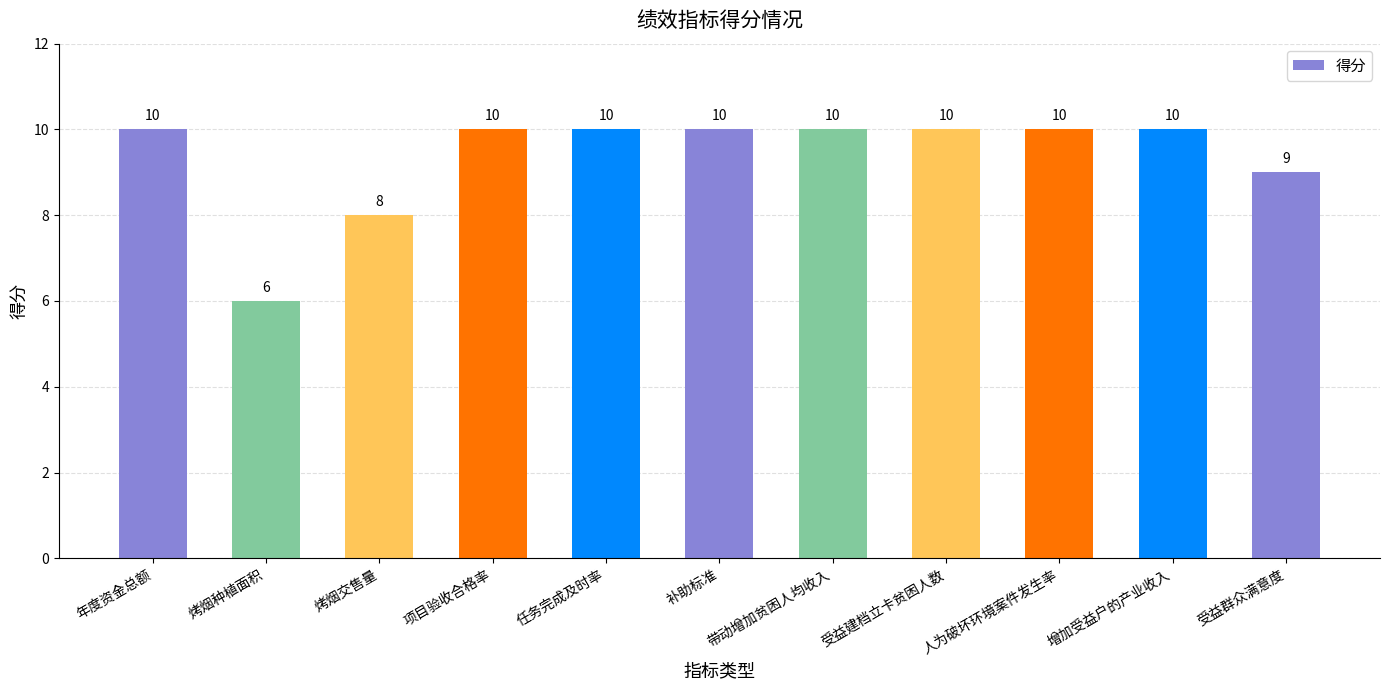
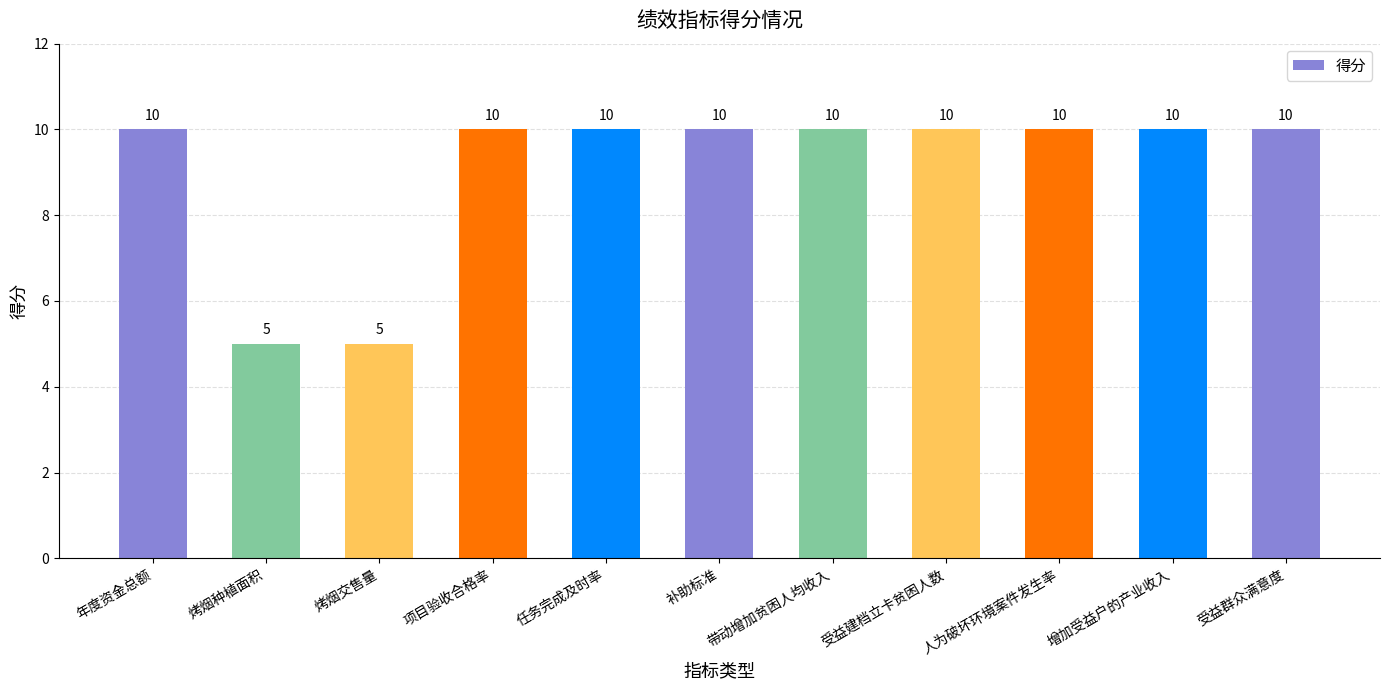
烤烟种植面积: 6 -> 5
烤烟交售量: 8 -> 5
受益群众满意度: 9 -> 10
